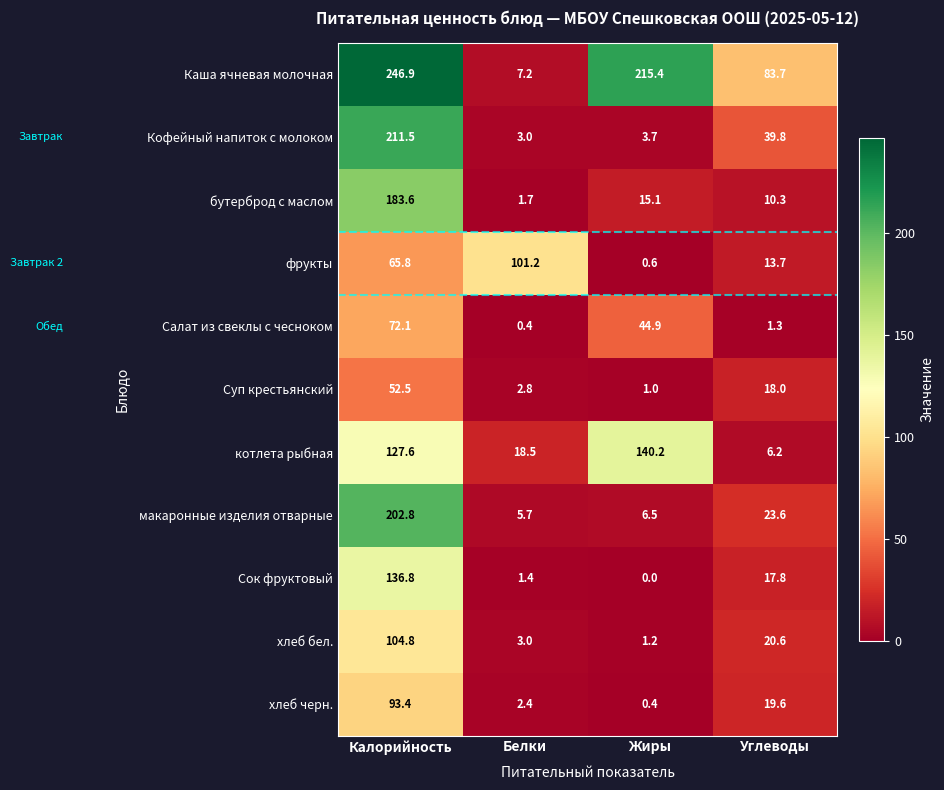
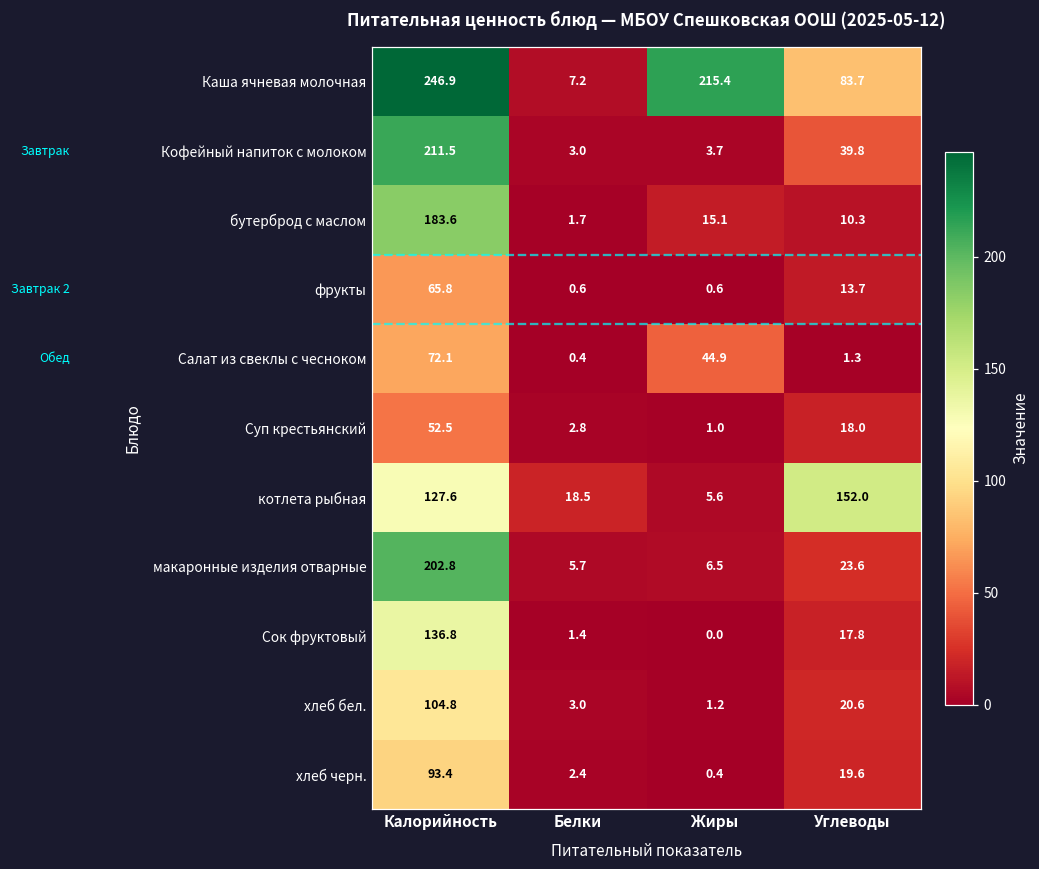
фрукты, Белки: 101.2 -> 0.6
котлета рыбная, Жиры: 140.2 -> 5.6
котлета рыбная, Углеводы: 6.2 -> 152.0
